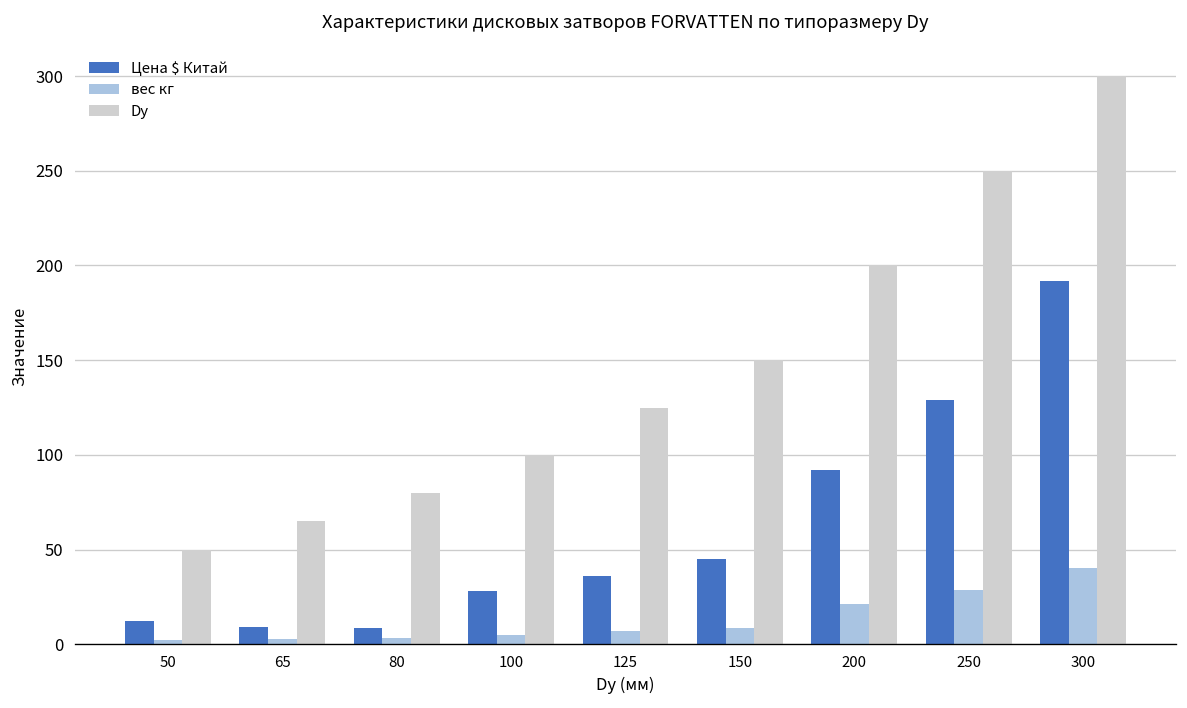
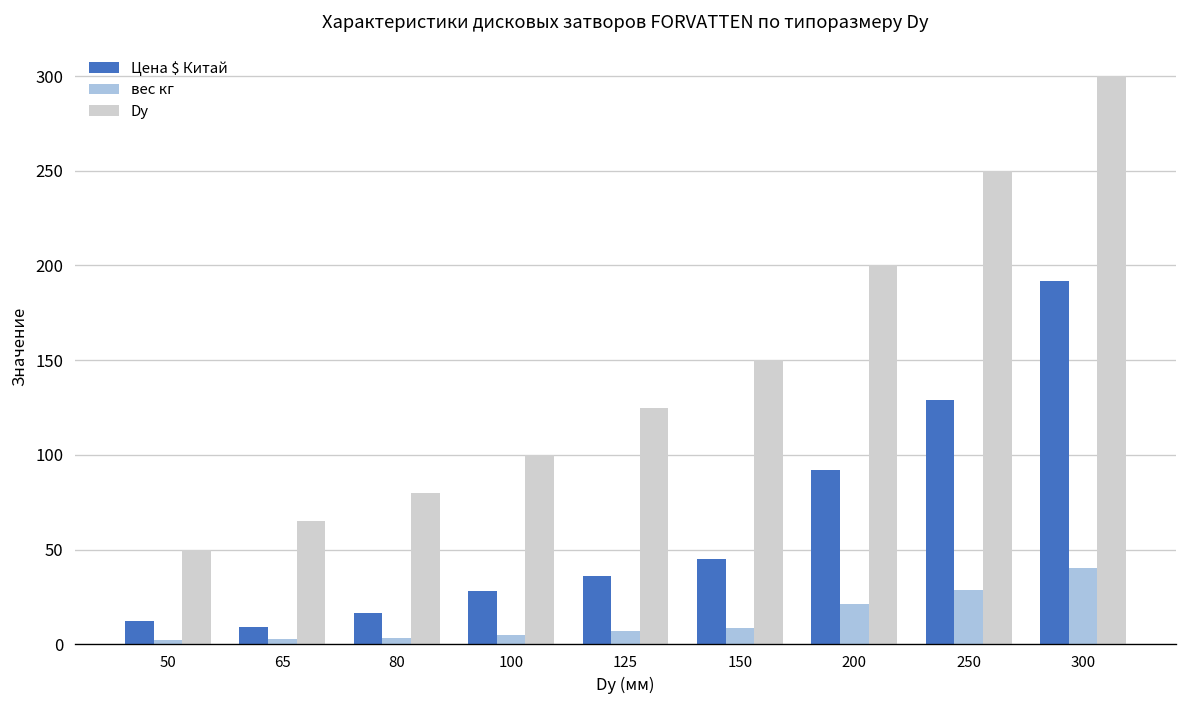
Цена $ Китай, 80: 9 -> 17
